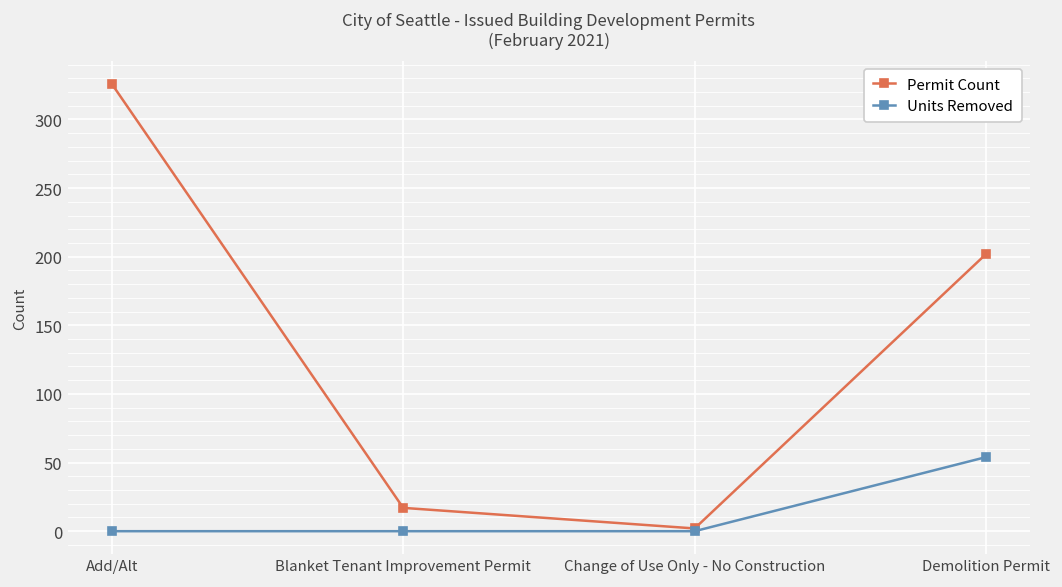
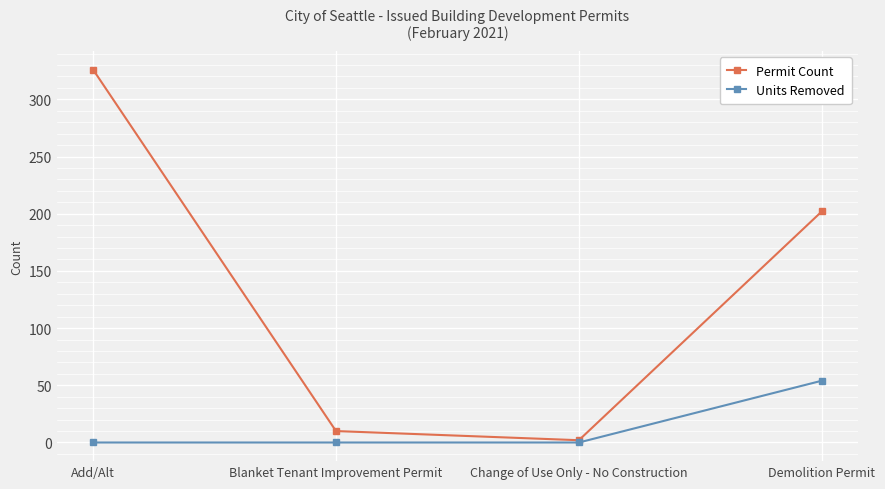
Permit Count, Blanket Tenant Improvement Permit: 17 -> 10
